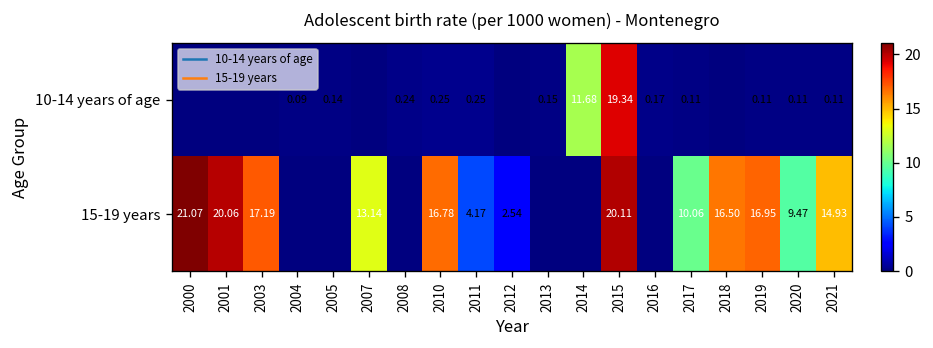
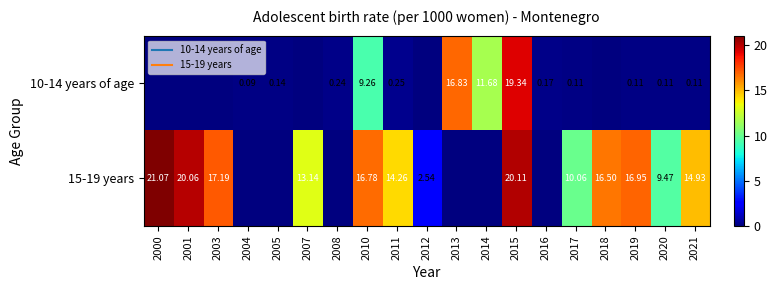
10-14 years of age, 2010: 0.25 -> 9.26
10-14 years of age, 2013: 0.15 -> 16.83
15-19 years, 2011: 4.17 -> 14.26
